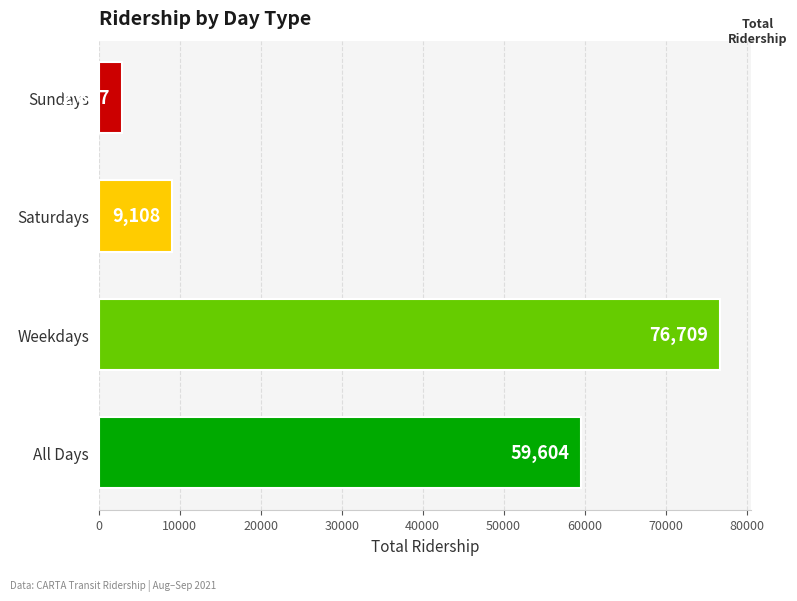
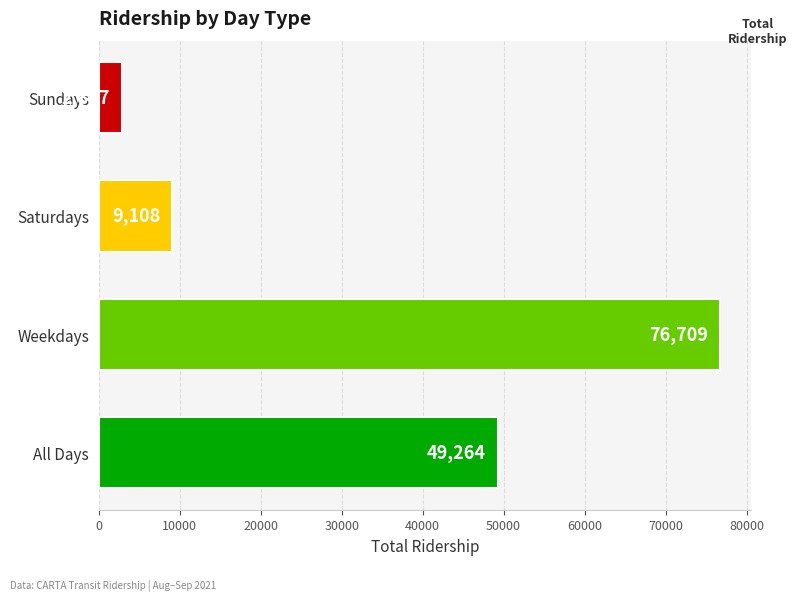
All Days: 59,604 -> 49,264
